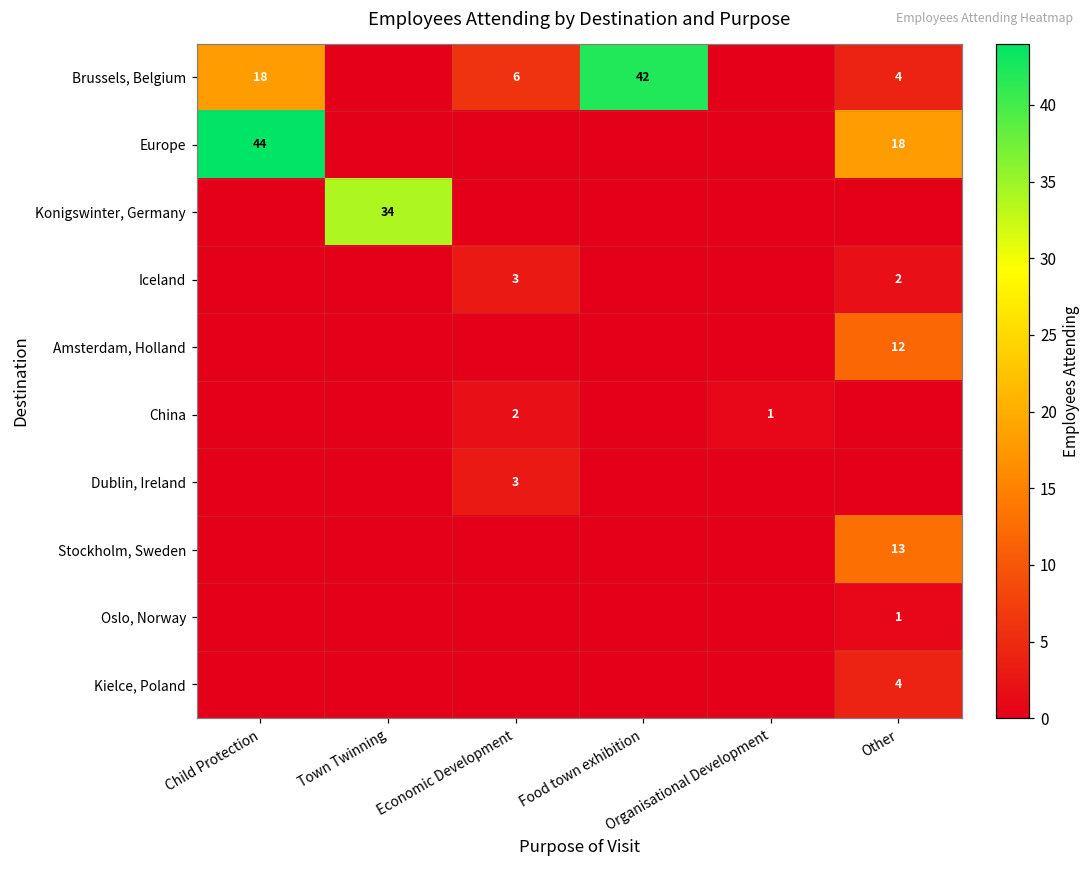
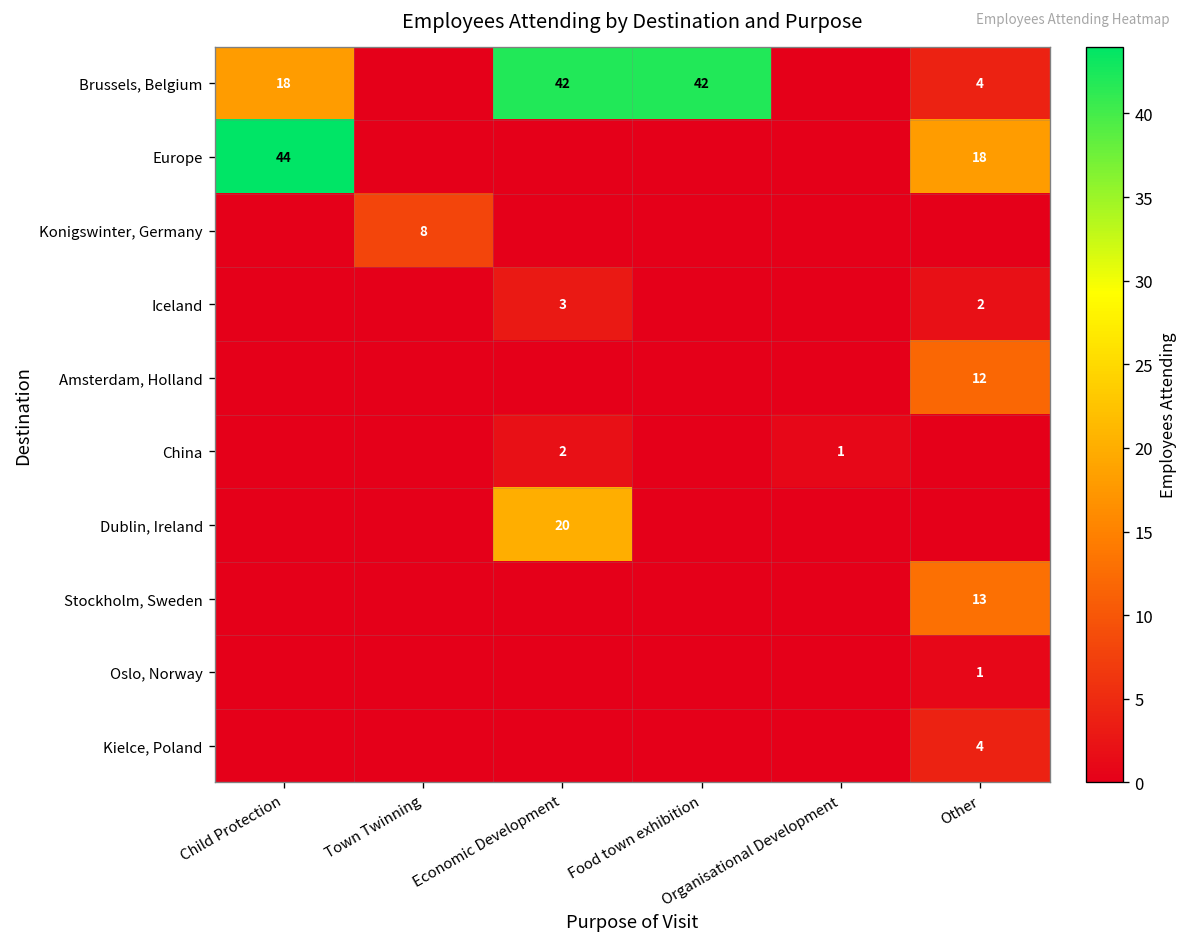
Brussels, Belgium, Economic Development: 6 -> 42
Konigswinter, Germany, Town Twinning: 34 -> 8
Dublin, Ireland, Economic Development: 3 -> 20
